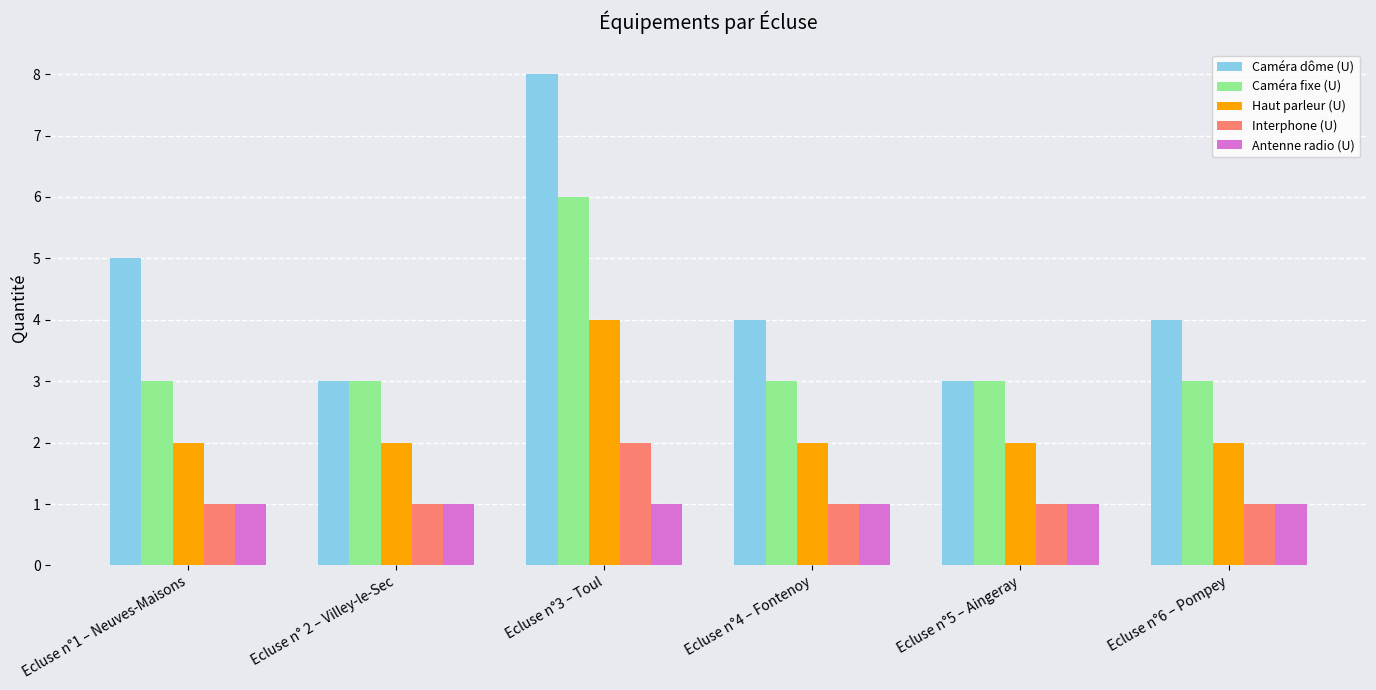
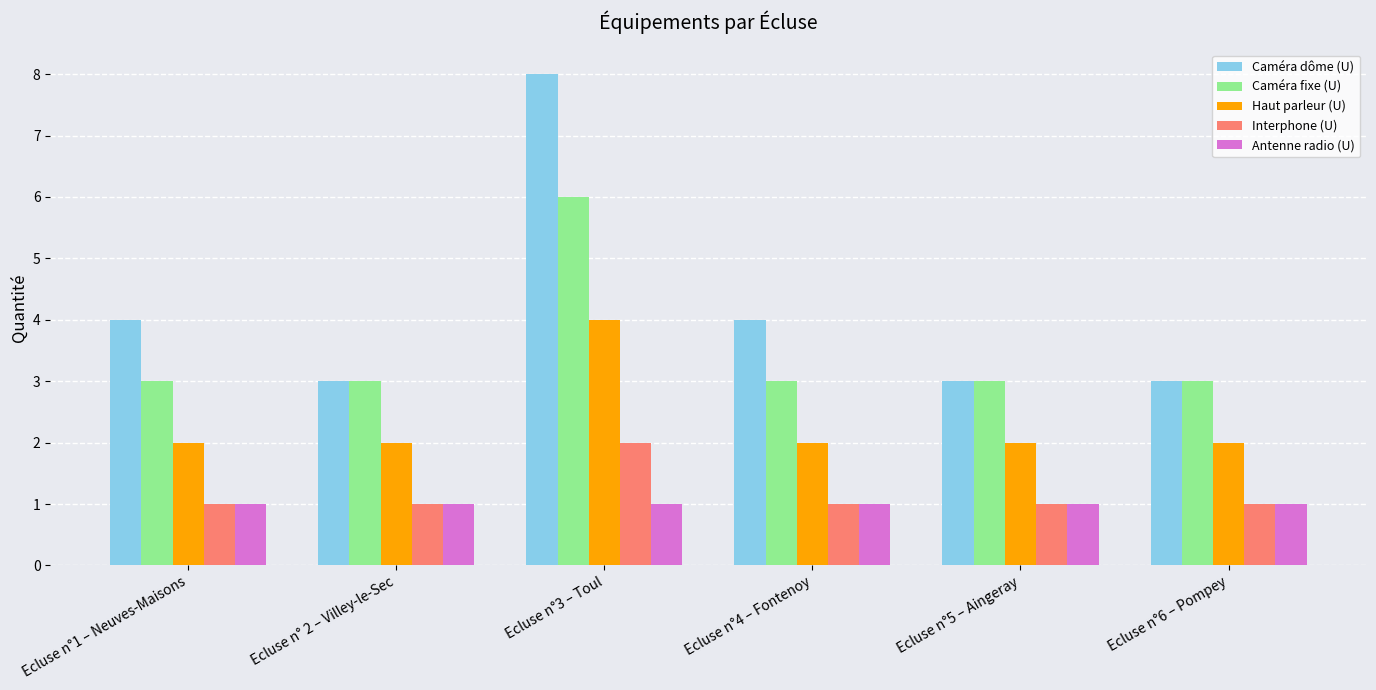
Caméra dôme (U), Ecluse n°1 – Neuves-Maisons: 5 -> 4
Caméra dôme (U), Ecluse n°6 – Pompey: 4 -> 3
